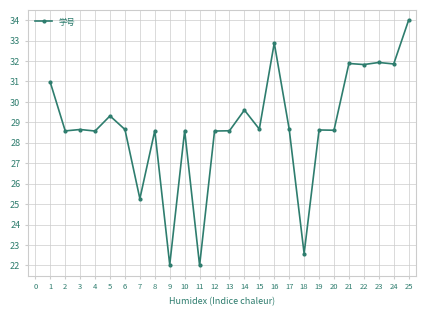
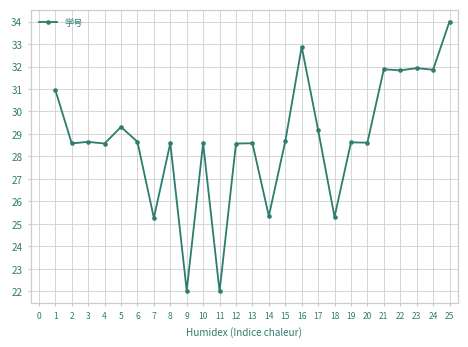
14: 29.6 -> 25.4
17: 28.7 -> 29.2
18: 22.6 -> 25.3
